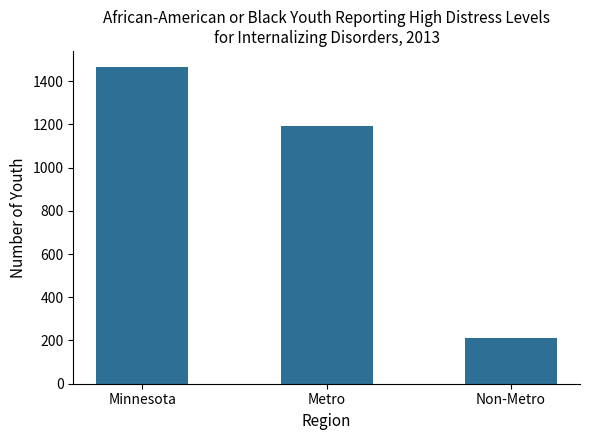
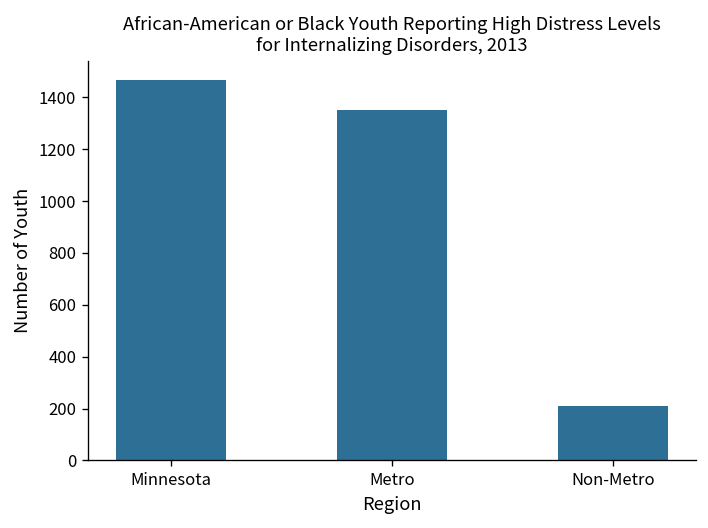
Metro: 1190 -> 1350
